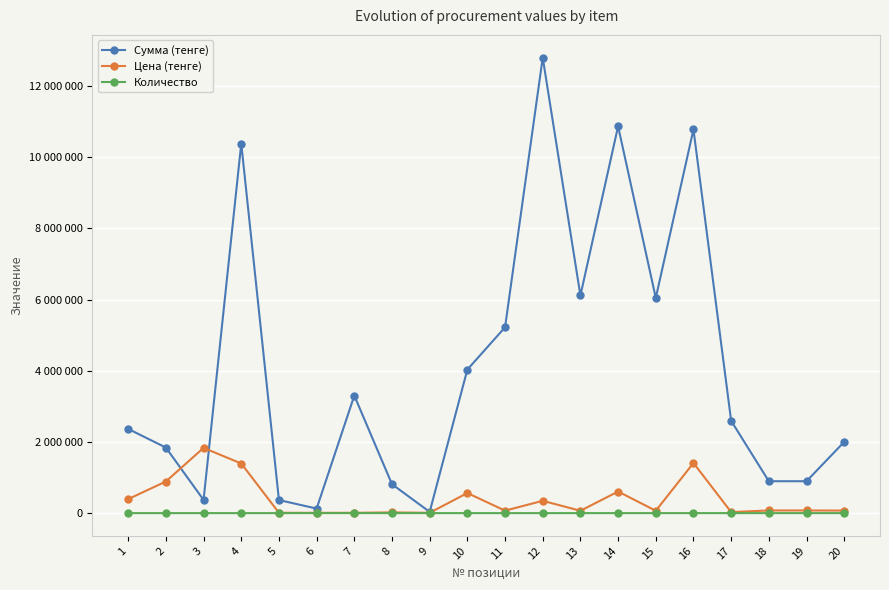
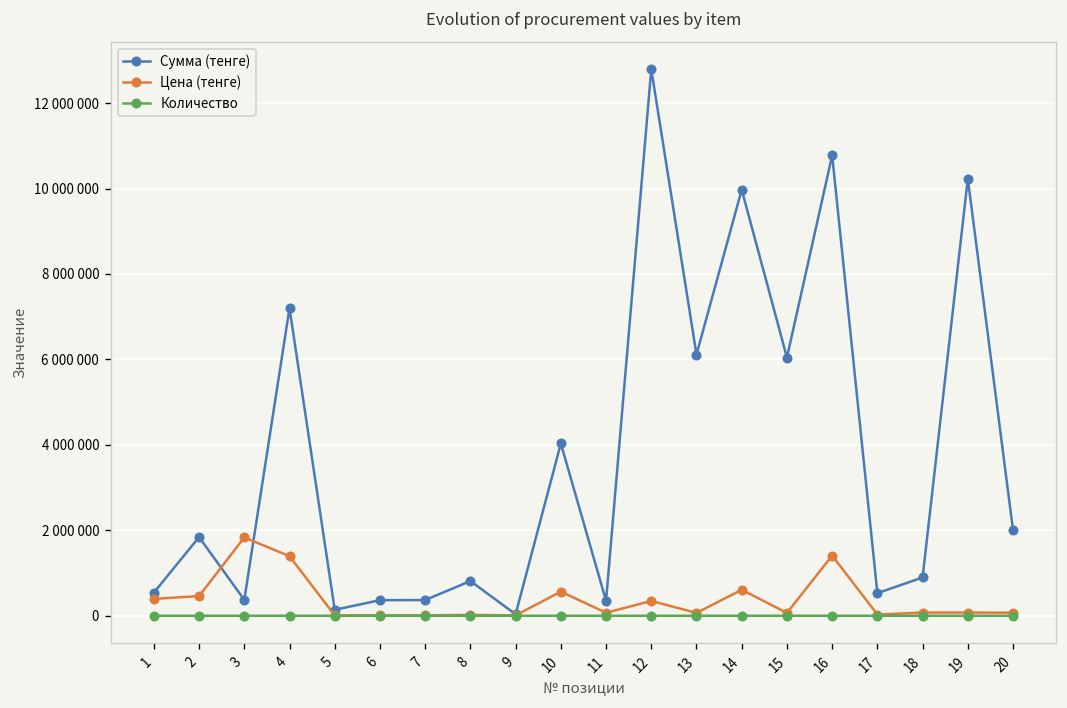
Сумма (тенге), 1: 2400000 -> 500000
Цена (тенге), 2: 900000 -> 500000
Сумма (тенге), 4: 10400000 -> 7200000
Сумма (тенге), 5: 400000 -> 100000
Сумма (тенге), 6: 100000 -> 400000
Сумма (тенге), 7: 3300000 -> 400000
Сумма (тенге), 11: 5200000 -> 300000
Сумма (тенге), 14: 10900000 -> 10000000
Сумма (тенге), 17: 2600000 -> 500000
Сумма (тенге), 19: 900000 -> 10200000
